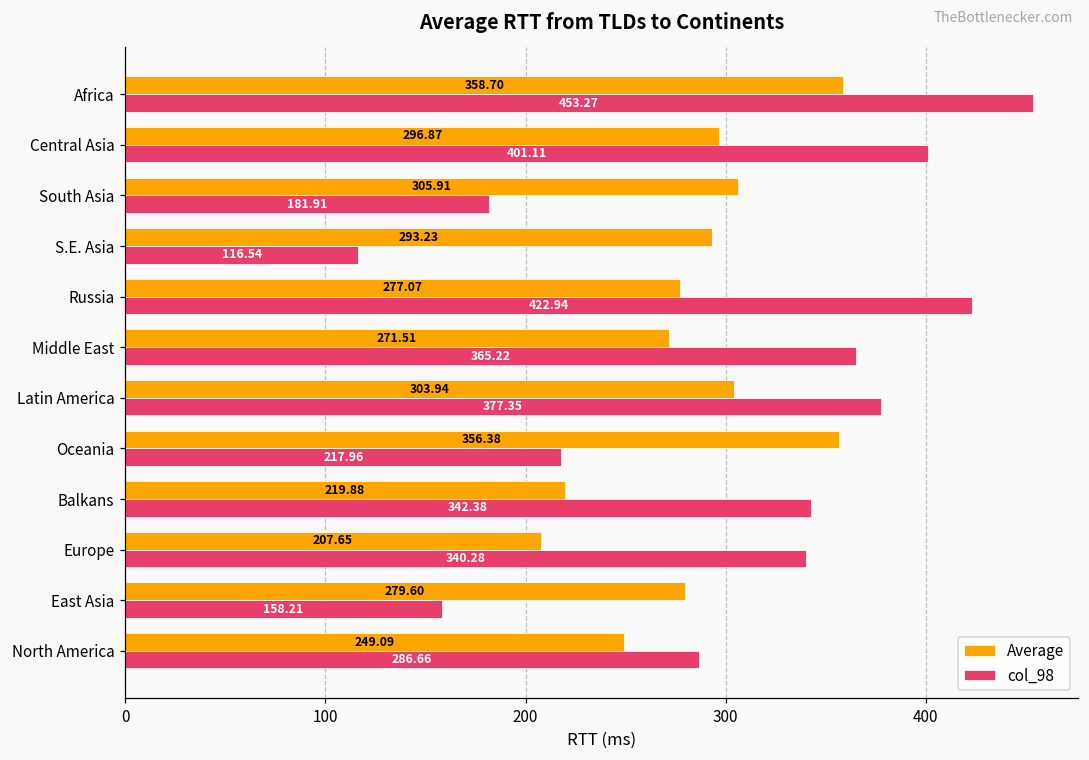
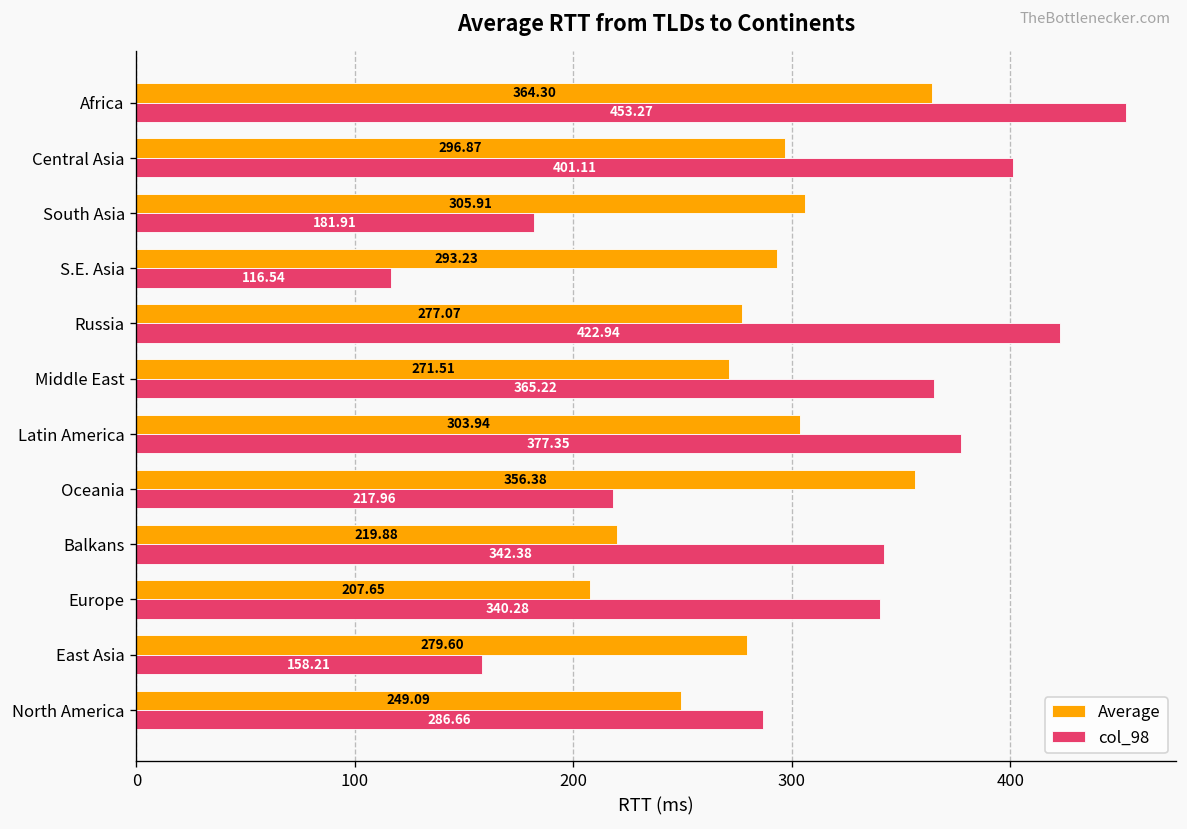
Average, Africa: 358.70 -> 364.30
